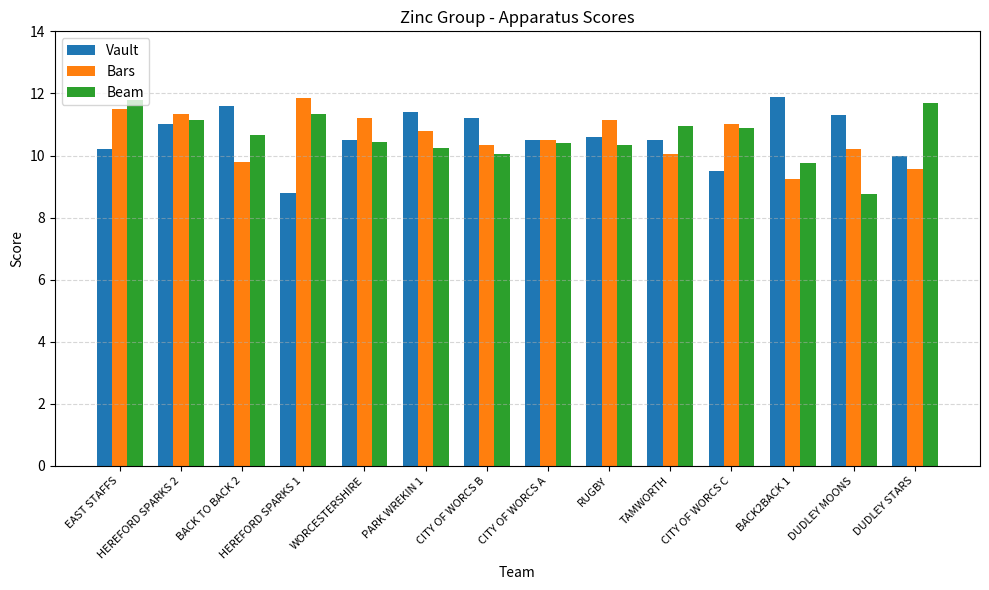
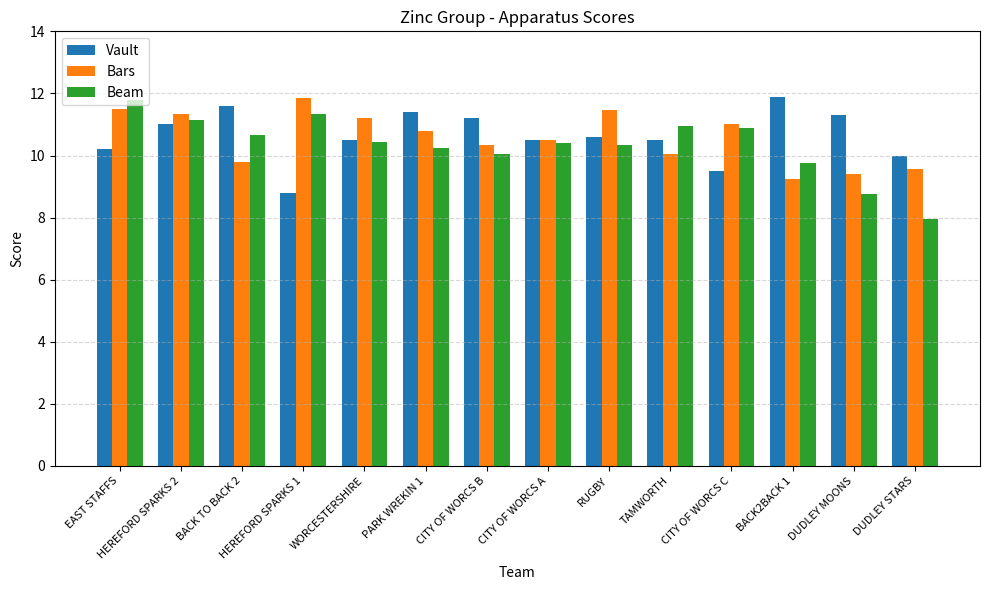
Bars, RUGBY: 11.2 -> 11.5
Bars, DUDLEY MOONS: 10.2 -> 9.4
Beam, DUDLEY STARS: 11.7 -> 8.0
